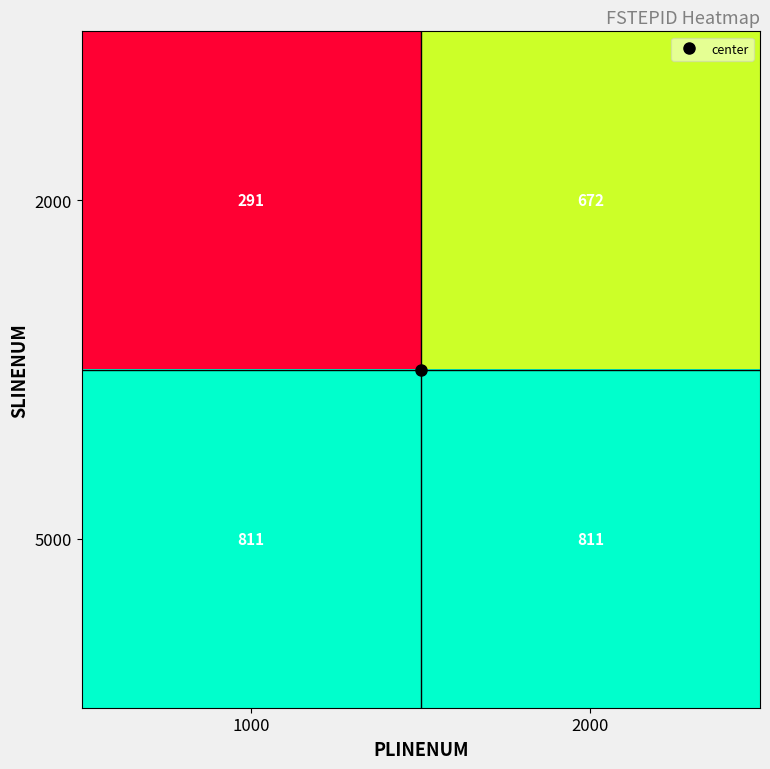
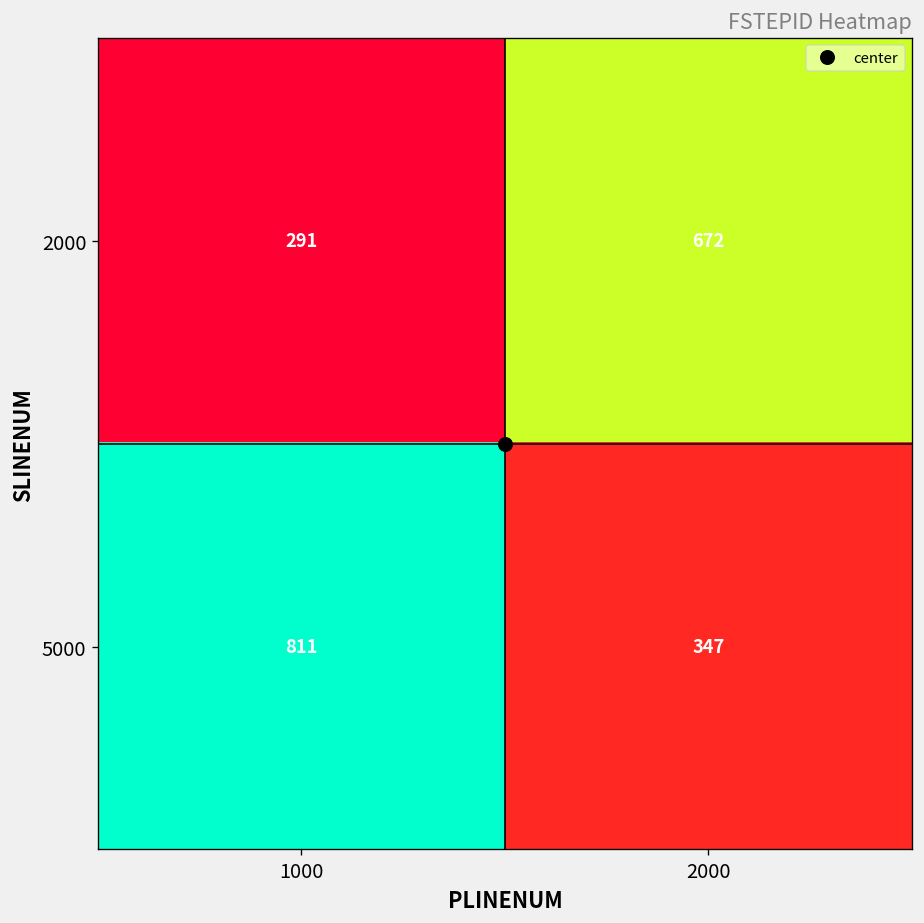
5000, 2000: 811 -> 347
